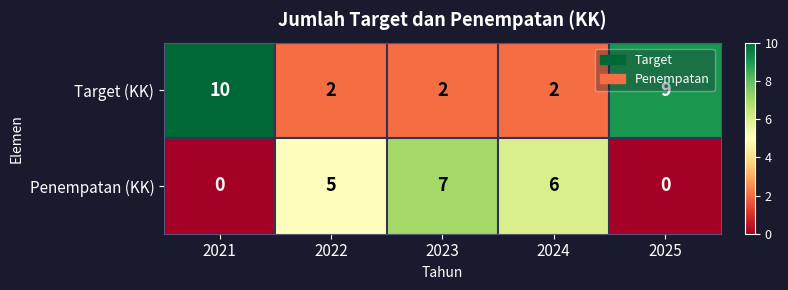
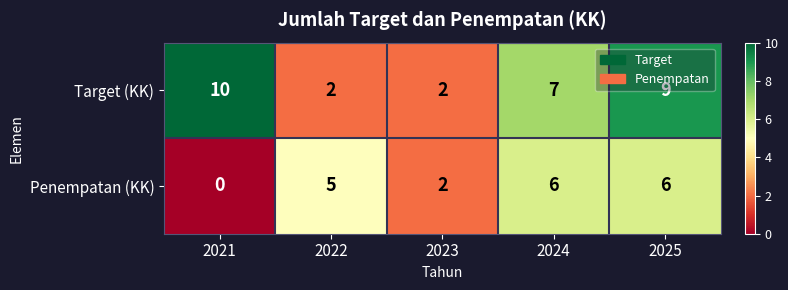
Target (KK), 2024: 2 -> 7
Penempatan (KK), 2023: 7 -> 2
Penempatan (KK), 2025: 0 -> 6
